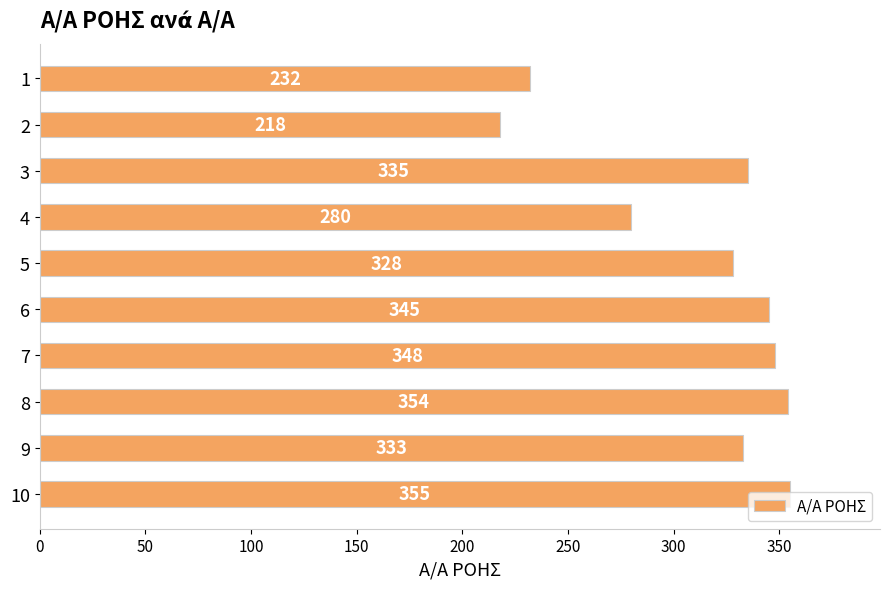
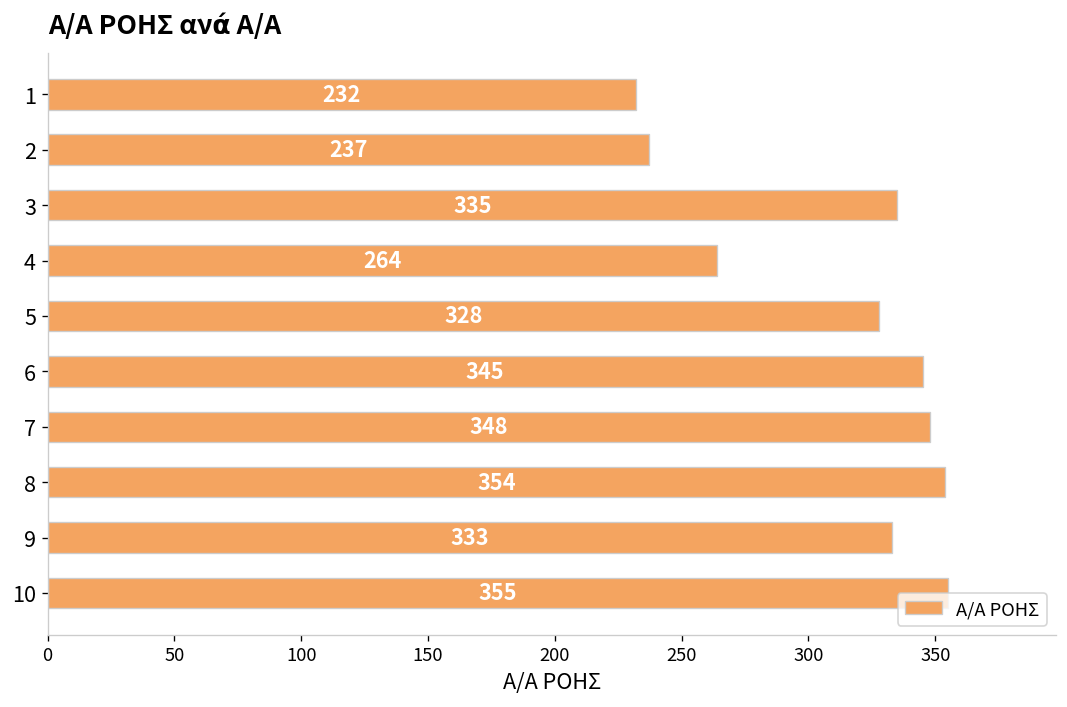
2: 218 -> 237
4: 280 -> 264
